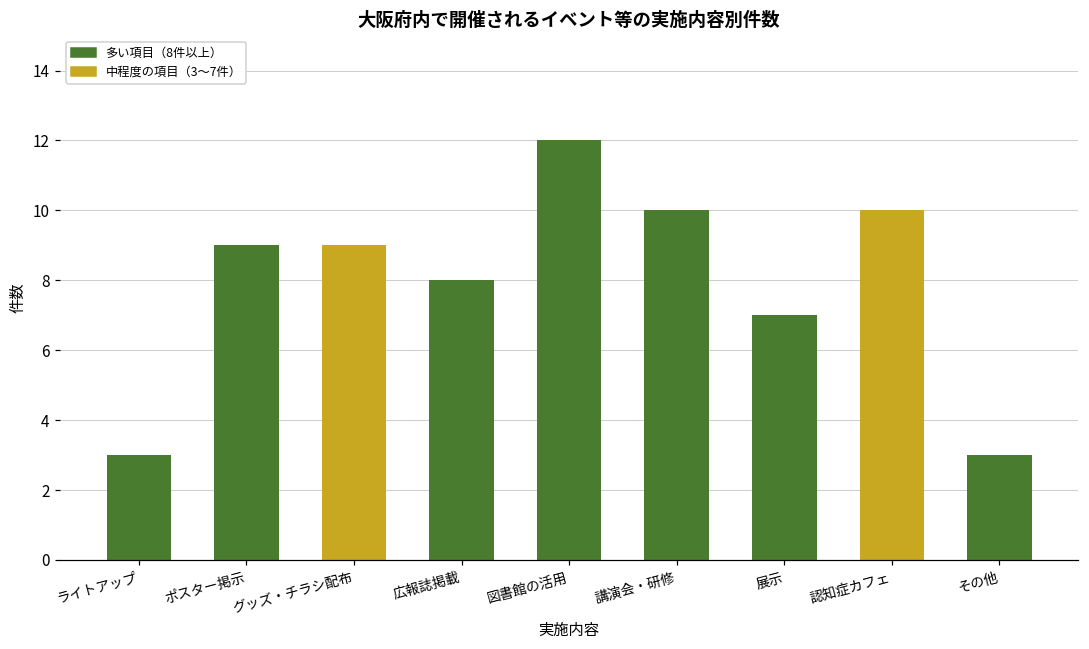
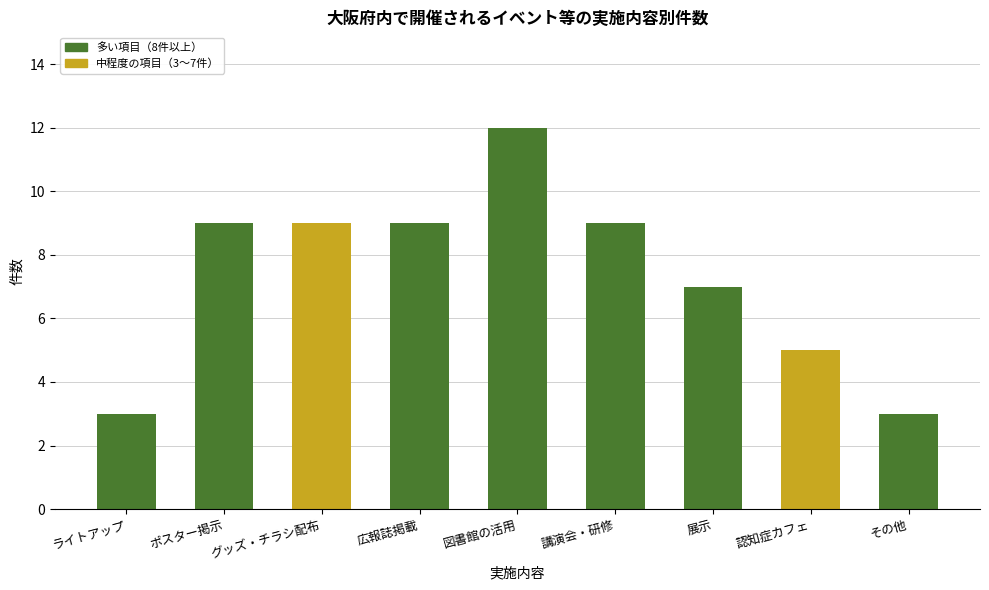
広報誌掲載: 8 -> 9
講演会・研修: 10 -> 9
認知症カフェ: 10 -> 5
